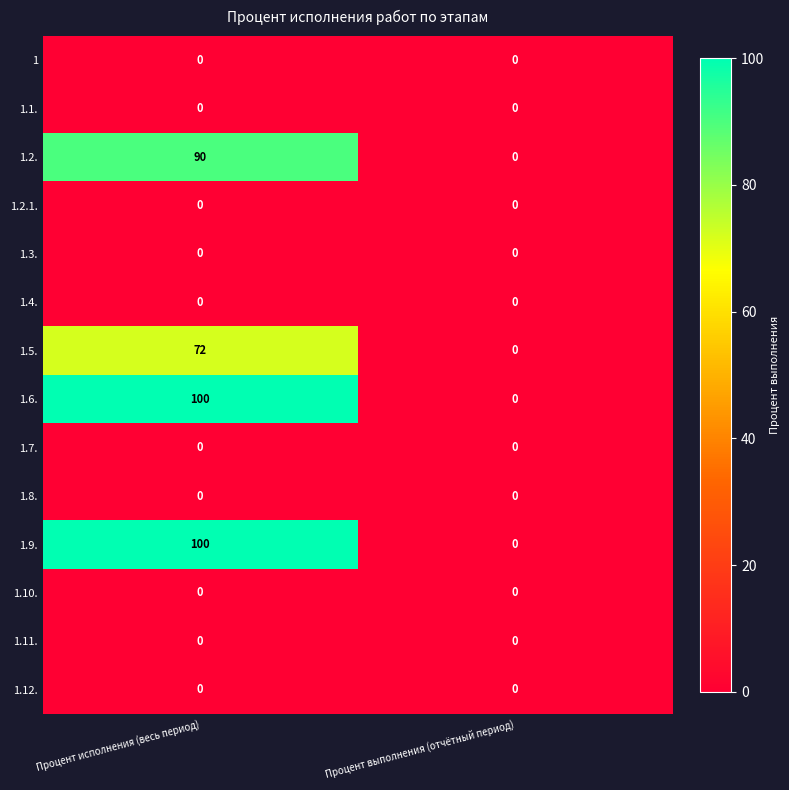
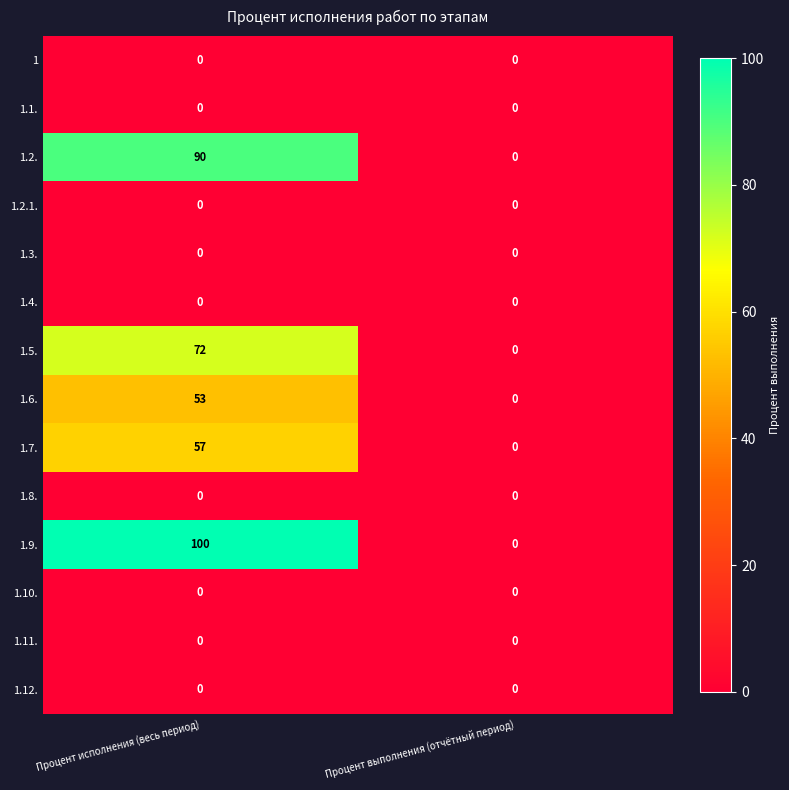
1.6., Процент исполнения (весь период): 100 -> 53
1.7., Процент исполнения (весь период): 0 -> 57
